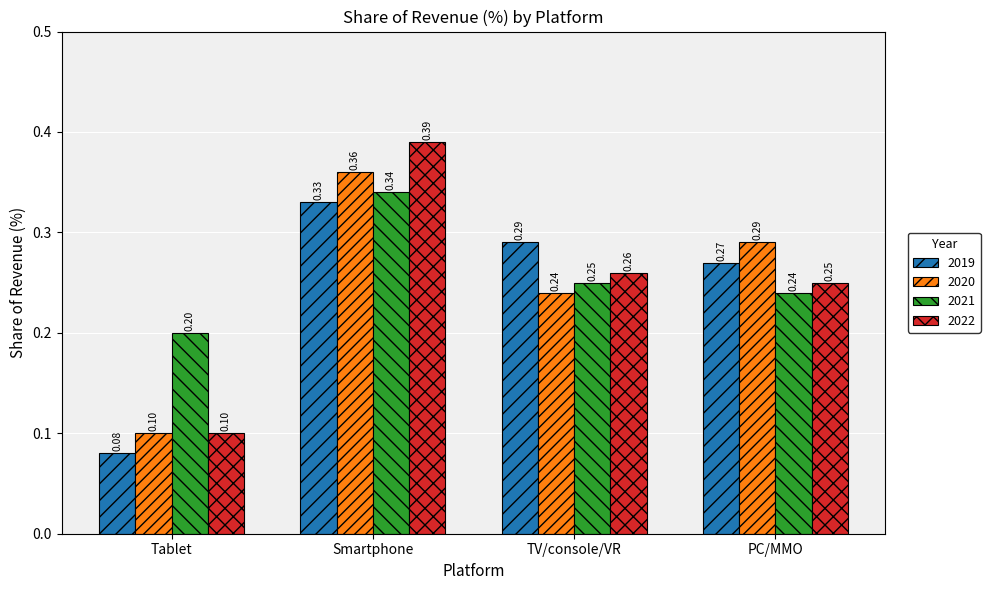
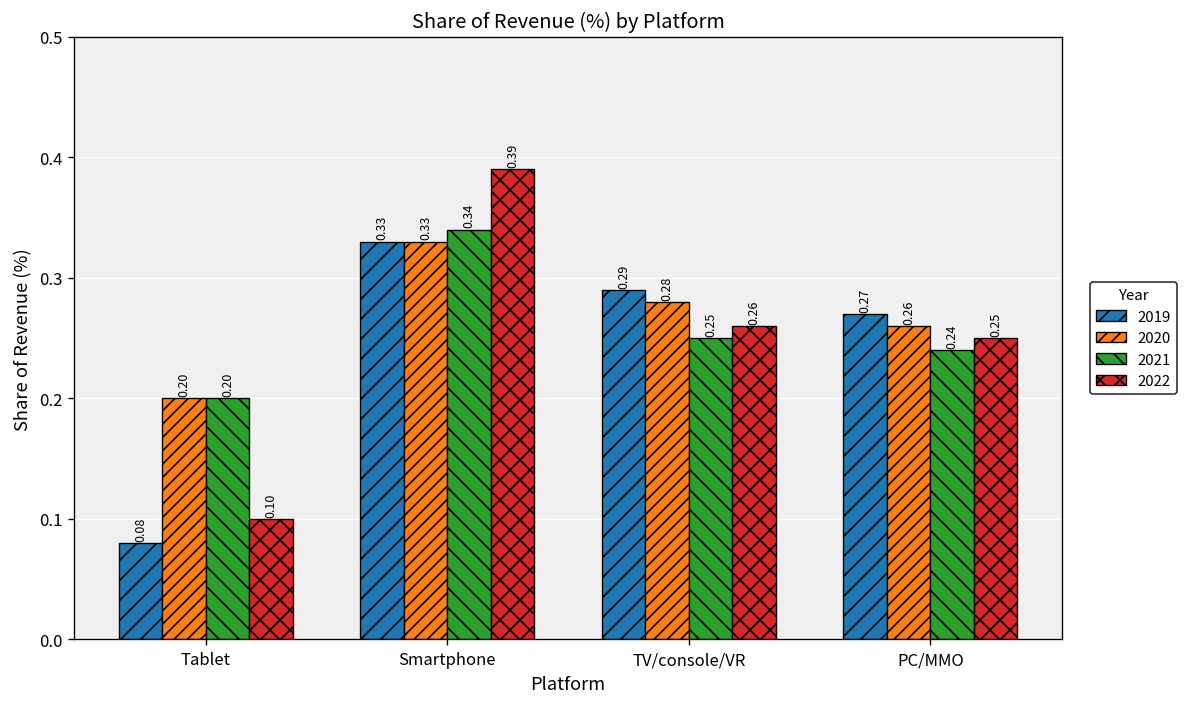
2020, Tablet: 0.10 -> 0.20
2020, Smartphone: 0.36 -> 0.33
2020, TV/console/VR: 0.24 -> 0.28
2020, PC/MMO: 0.29 -> 0.26
